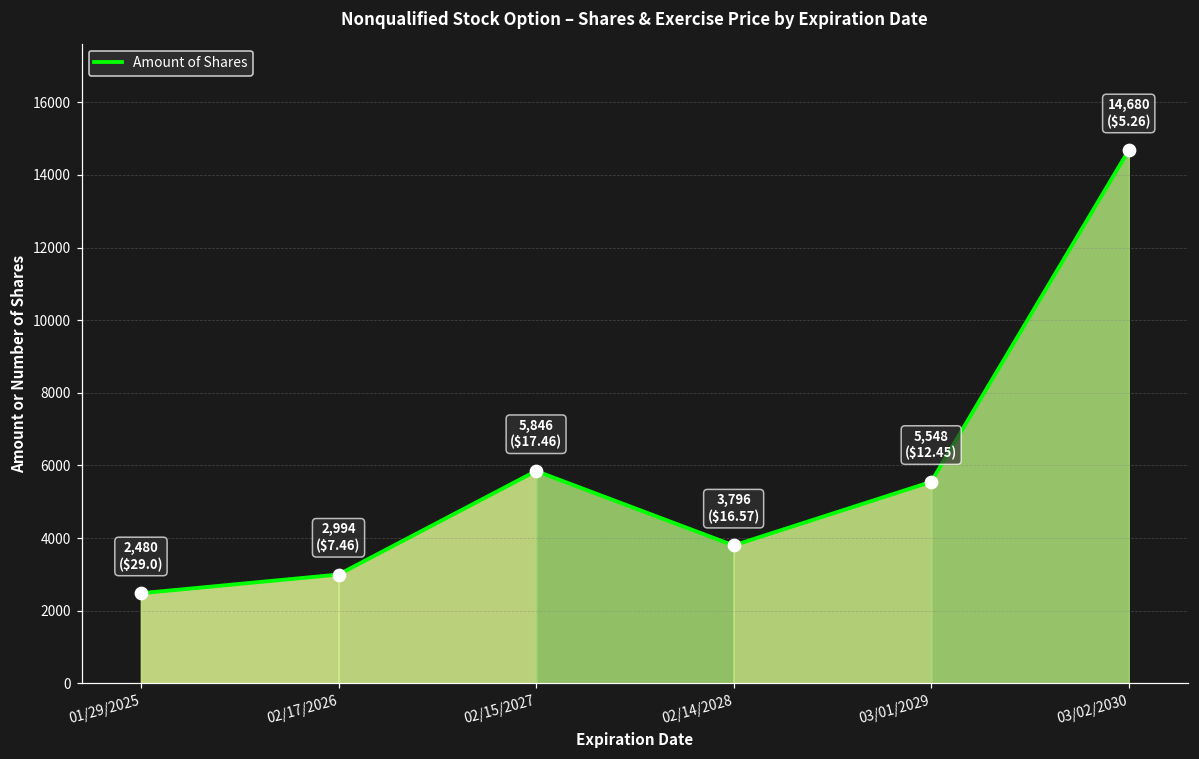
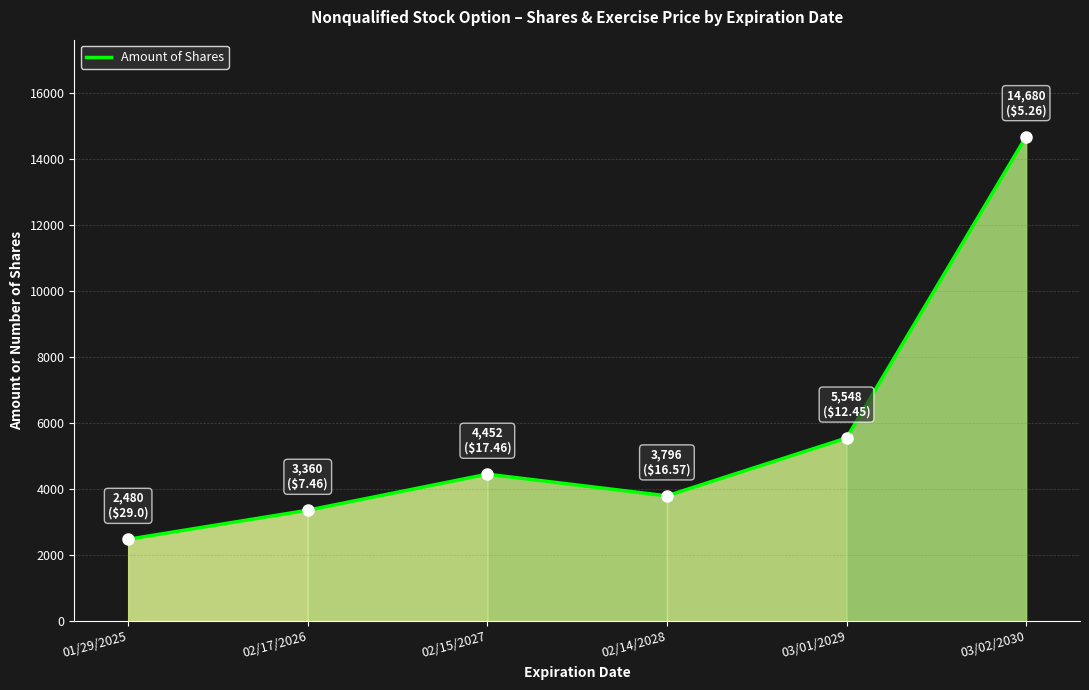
Amount of Shares, 02/17/2026: 2,994 -> 3,360
Amount of Shares, 02/15/2027: 5,846 -> 4,452
